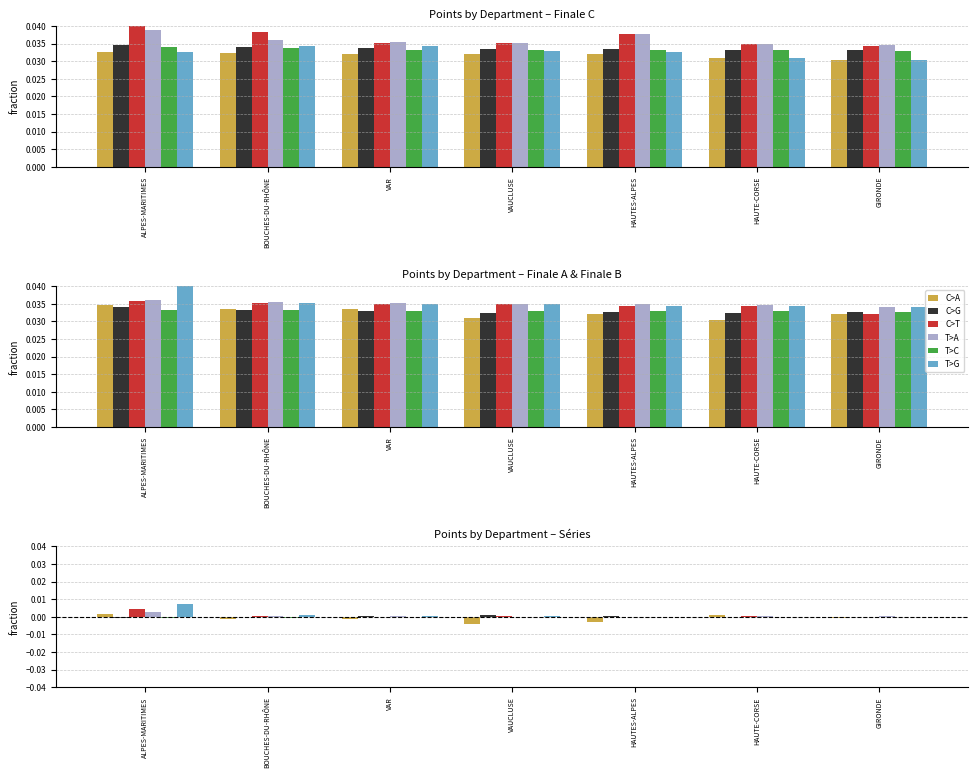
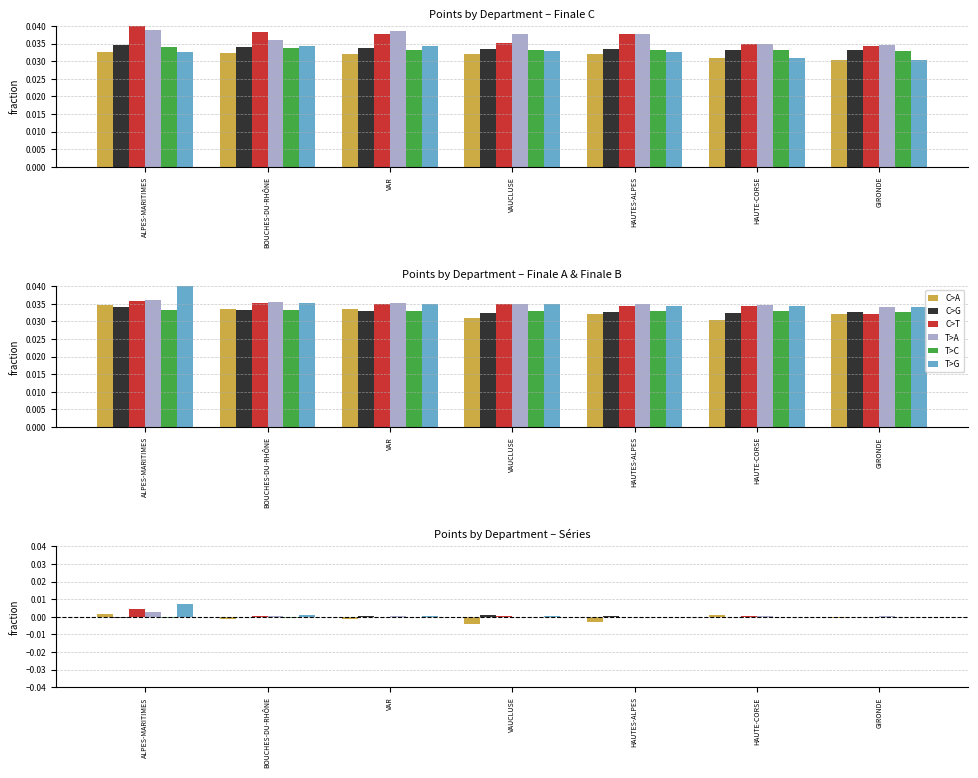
Points by Department – Finale C, C>T, VAR: 0.035 -> 0.038
Points by Department – Finale C, T>A, VAR: 0.035 -> 0.039
Points by Department – Finale C, T>A, VAUCLUSE: 0.035 -> 0.038
